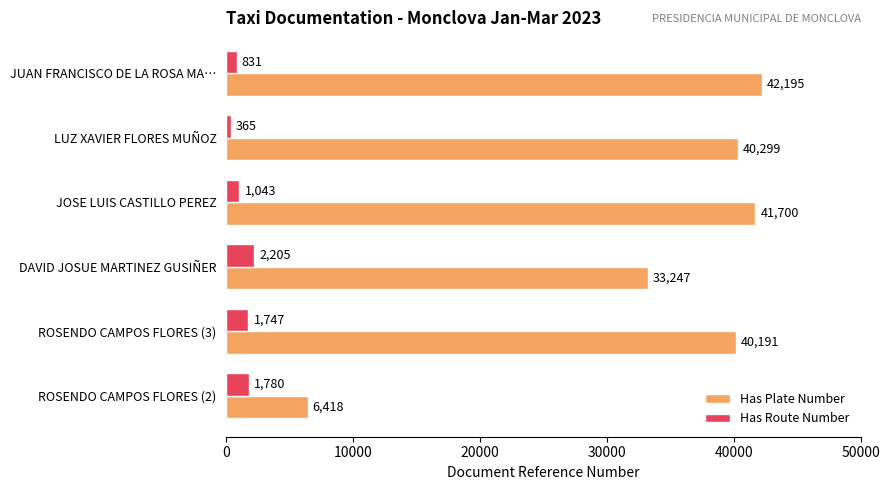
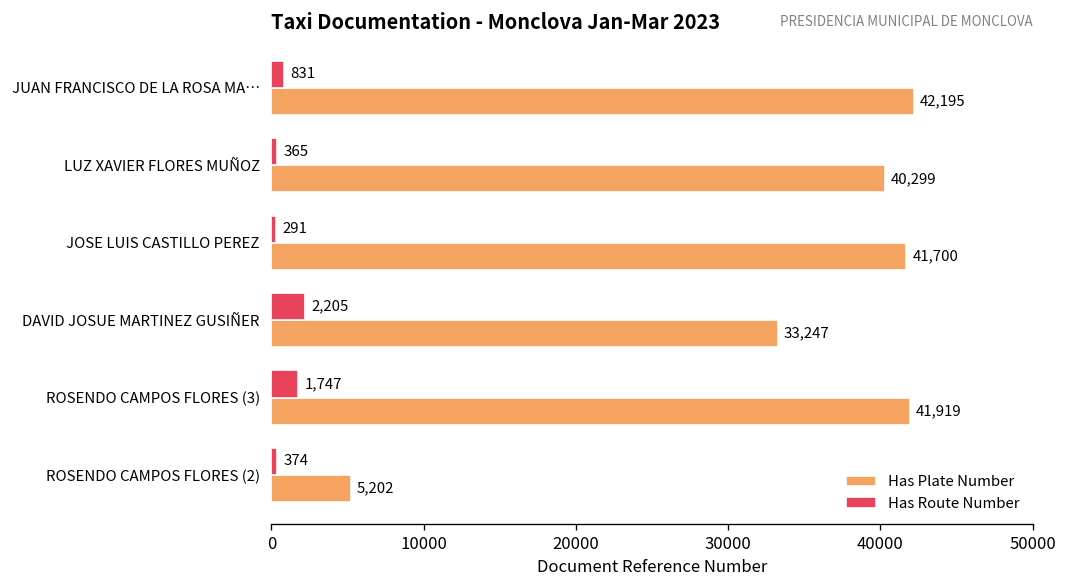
Has Route Number, JOSE LUIS CASTILLO PEREZ: 1,043 -> 291
Has Plate Number, ROSENDO CAMPOS FLORES (3): 40,191 -> 41,919
Has Route Number, ROSENDO CAMPOS FLORES (2): 1,780 -> 374
Has Plate Number, ROSENDO CAMPOS FLORES (2): 6,418 -> 5,202
